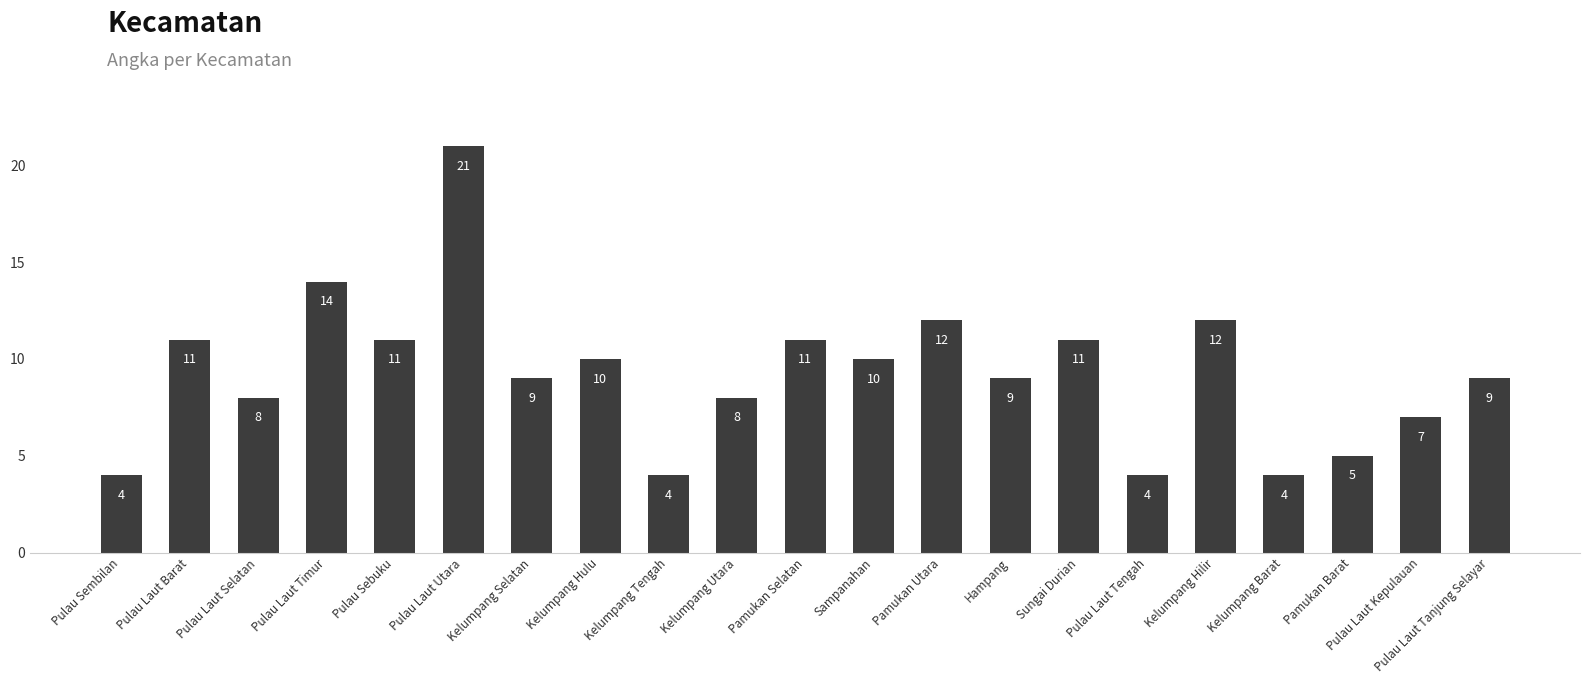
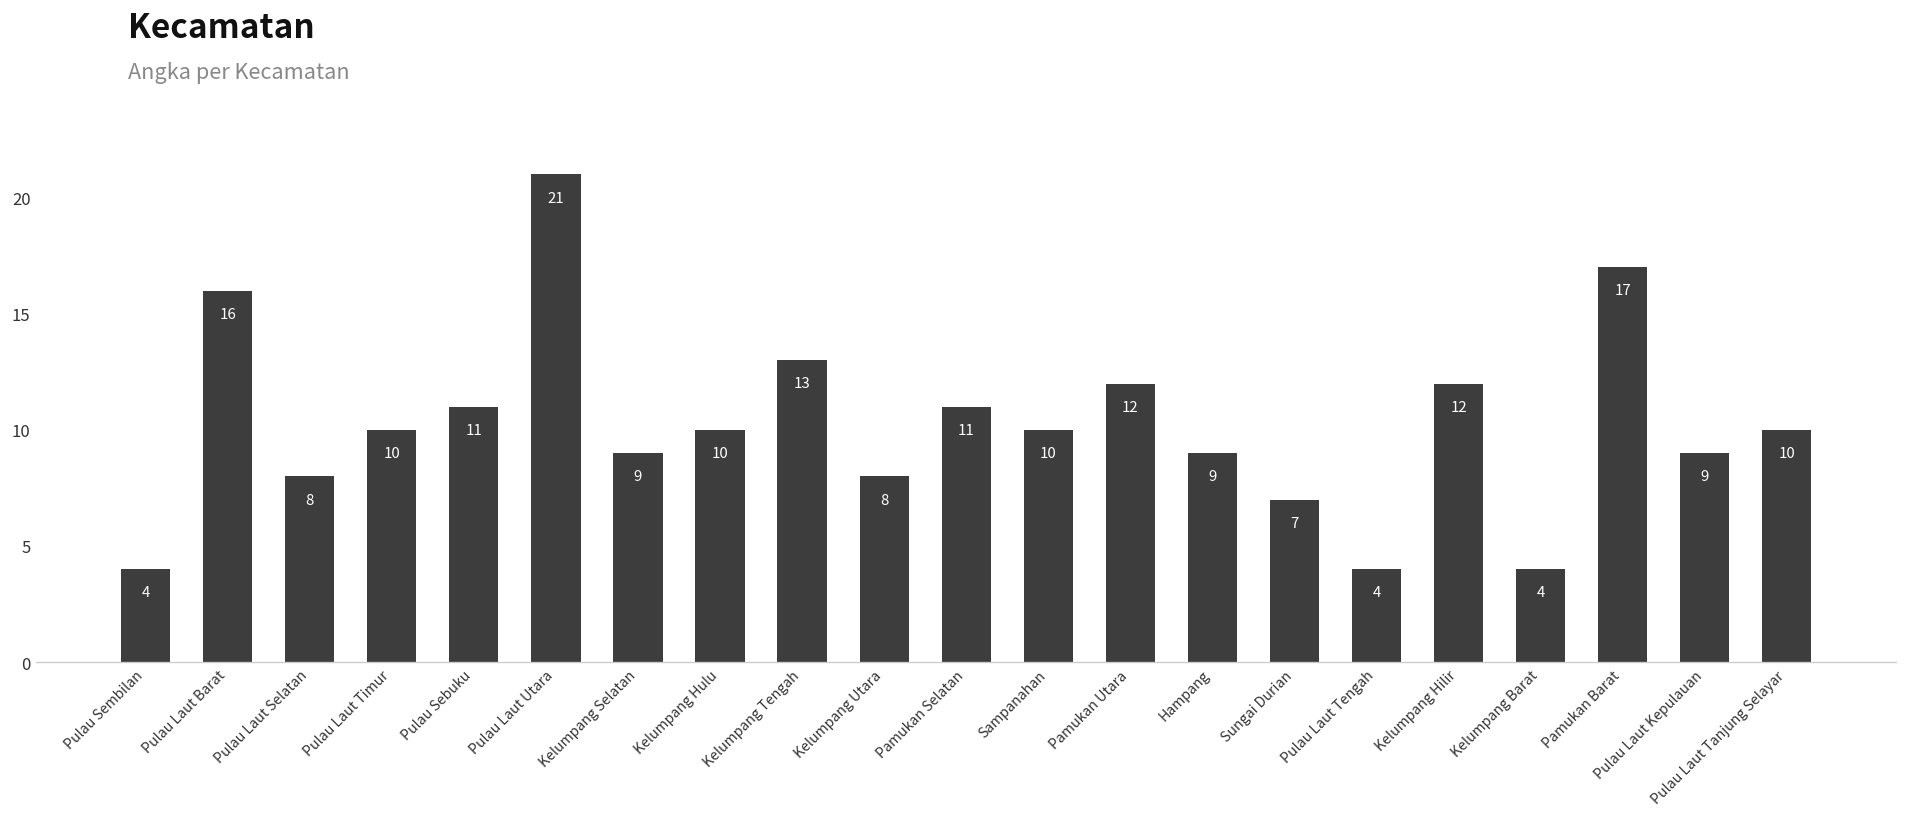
Pulau Laut Barat: 11 -> 16
Pulau Laut Timur: 14 -> 10
Kelumpang Tengah: 4 -> 13
Sungai Durian: 11 -> 7
Pamukan Barat: 5 -> 17
Pulau Laut Kepulauan: 7 -> 9
Pulau Laut Tanjung Selayar: 9 -> 10
